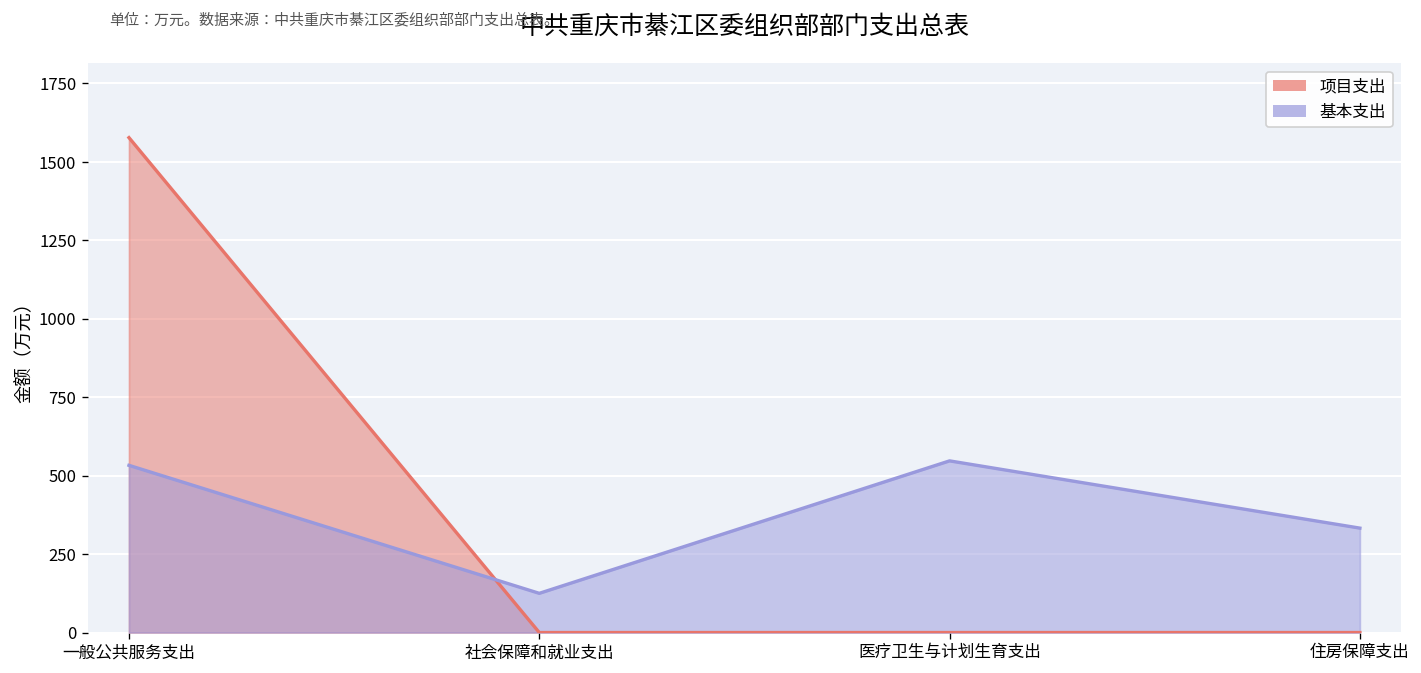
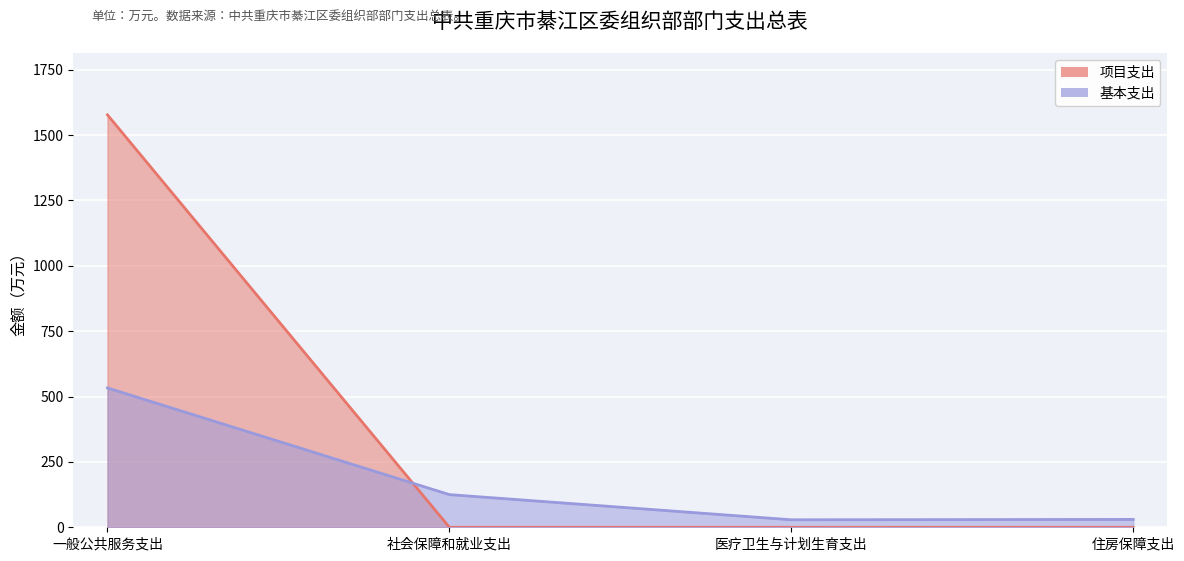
基本支出, 医疗卫生与计划生育支出: 550 -> 30
基本支出, 住房保障支出: 330 -> 30
